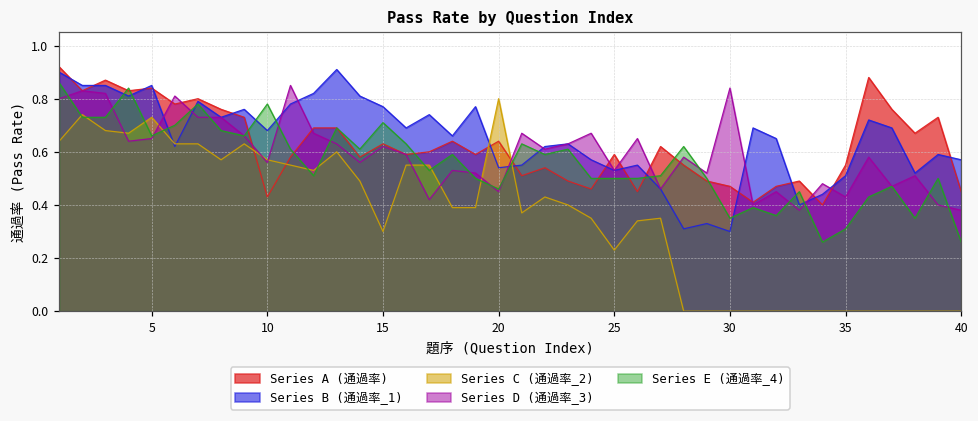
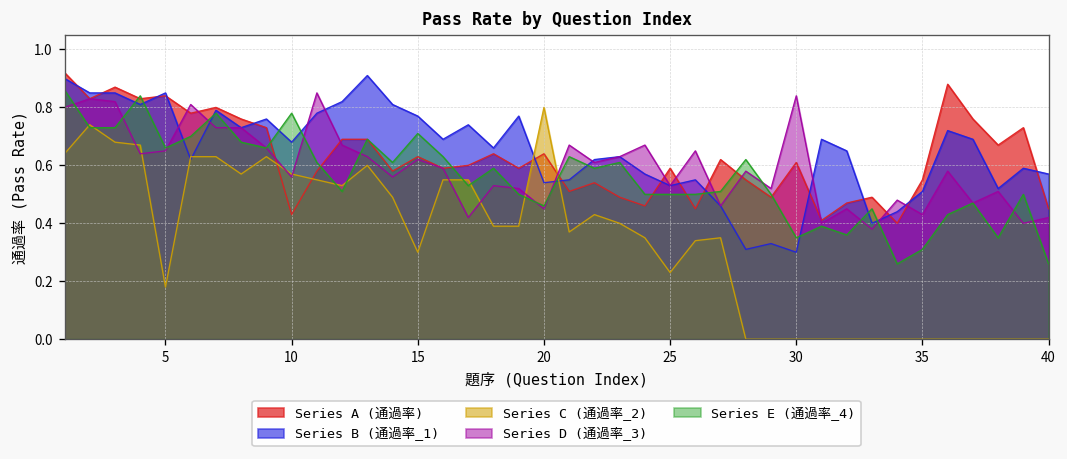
Series C (通過率_2), 5: 0.73 -> 0.18
Series A (通過率), 30: 0.47 -> 0.61
Series D (通過率_3), 40: 0.38 -> 0.42
